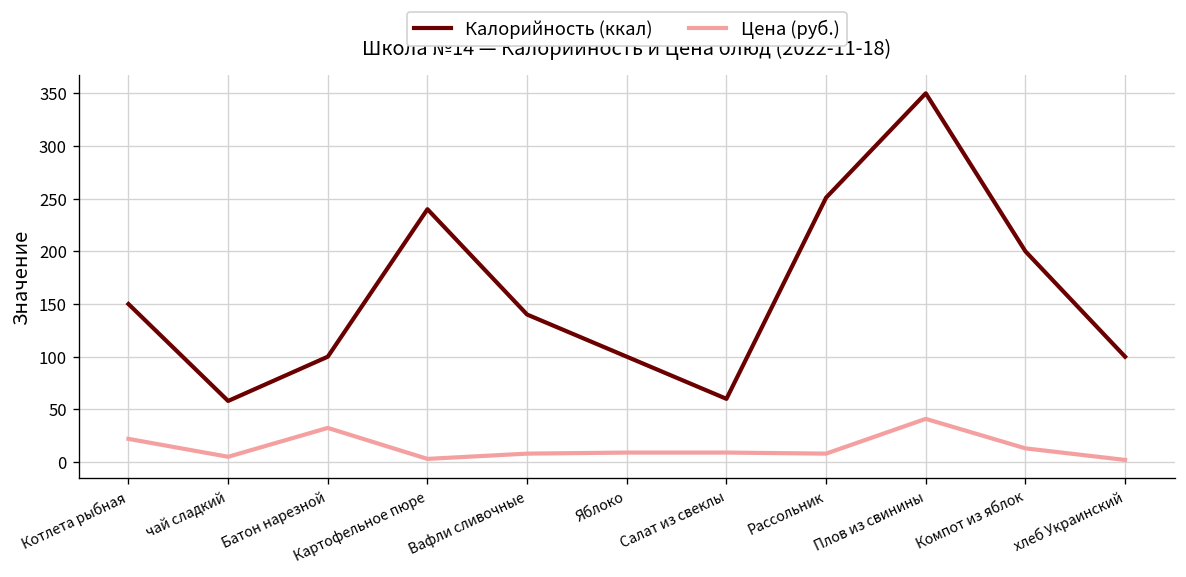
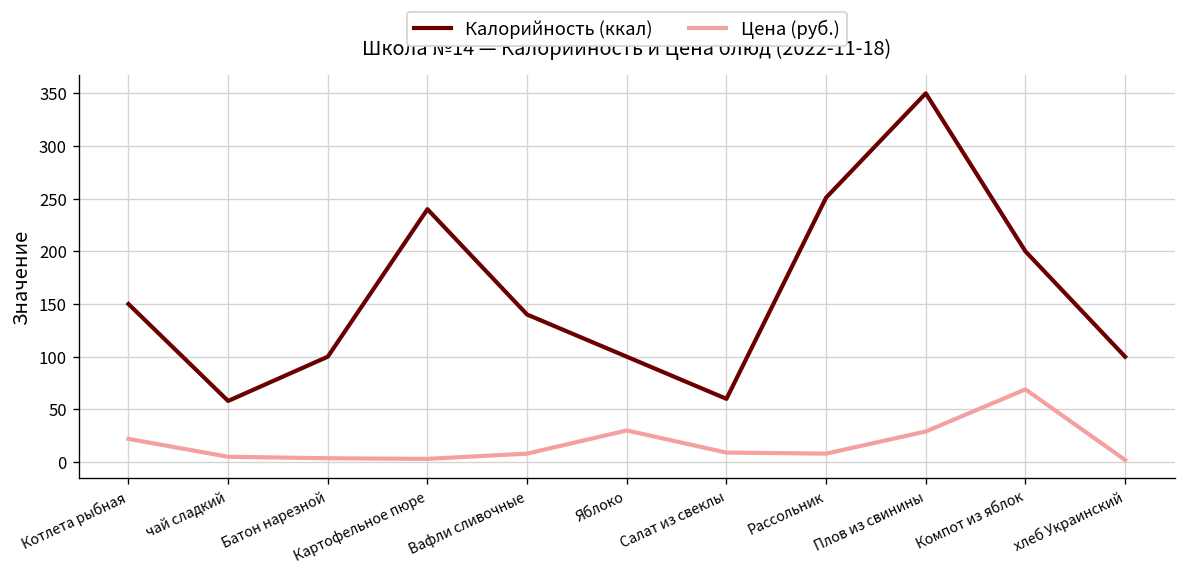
Цена (руб.), Батон нарезной: 30 -> 0
Цена (руб.), Яблоко: 10 -> 30
Цена (руб.), Плов из свинины: 40 -> 30
Цена (руб.), Компот из яблок: 10 -> 70
